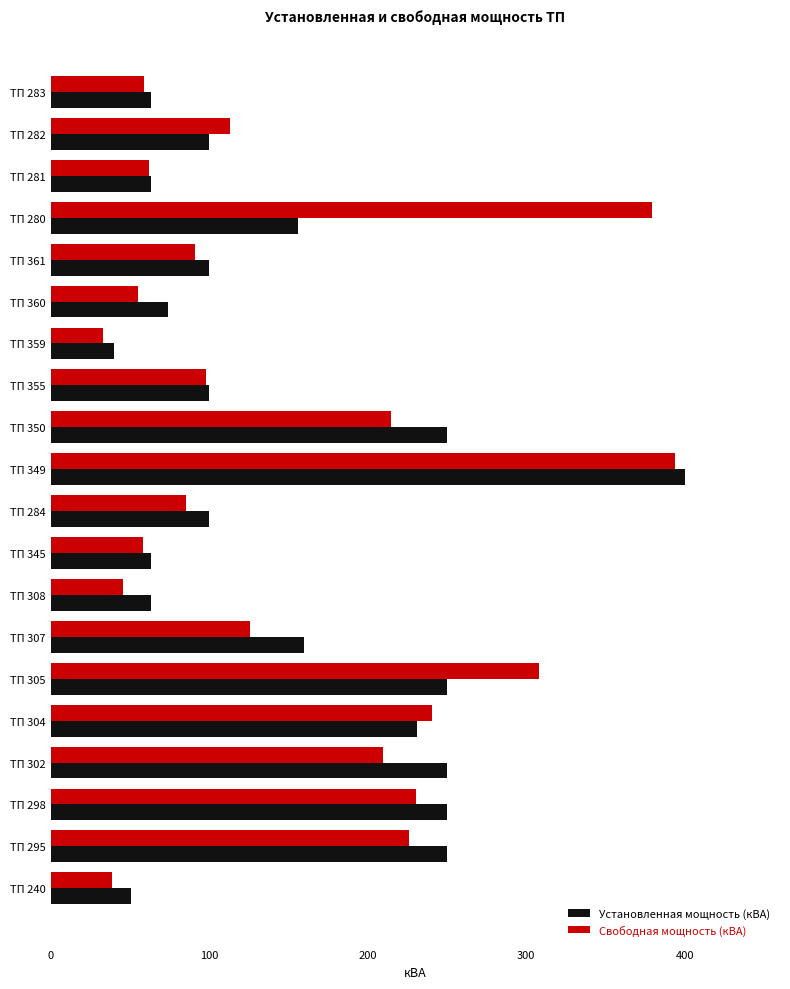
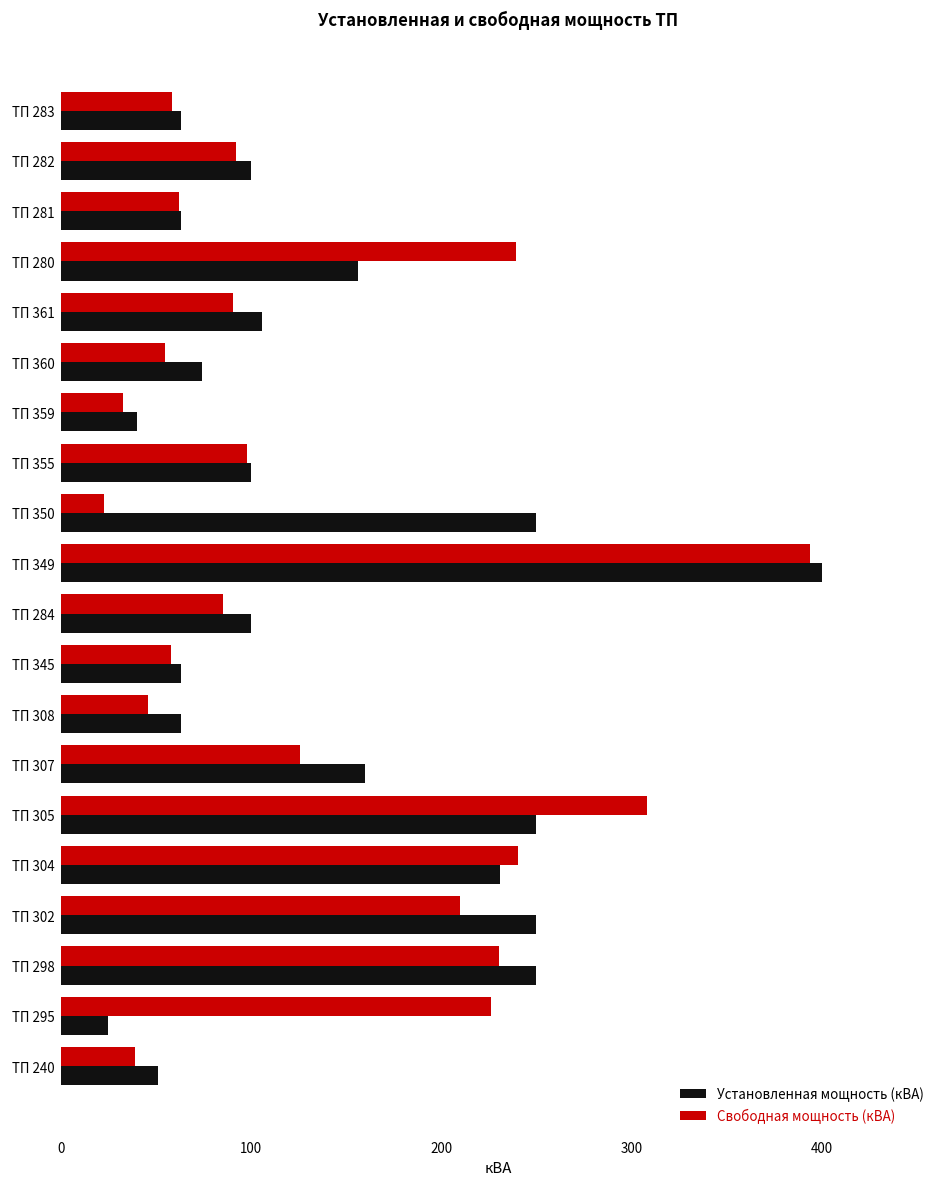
Свободная мощность (кВА), ТП 282: 113 -> 92
Свободная мощность (кВА), ТП 280: 379 -> 239
Установленная мощность (кВА), ТП 361: 100 -> 106
Свободная мощность (кВА), ТП 350: 215 -> 23
Установленная мощность (кВА), ТП 295: 250 -> 25
